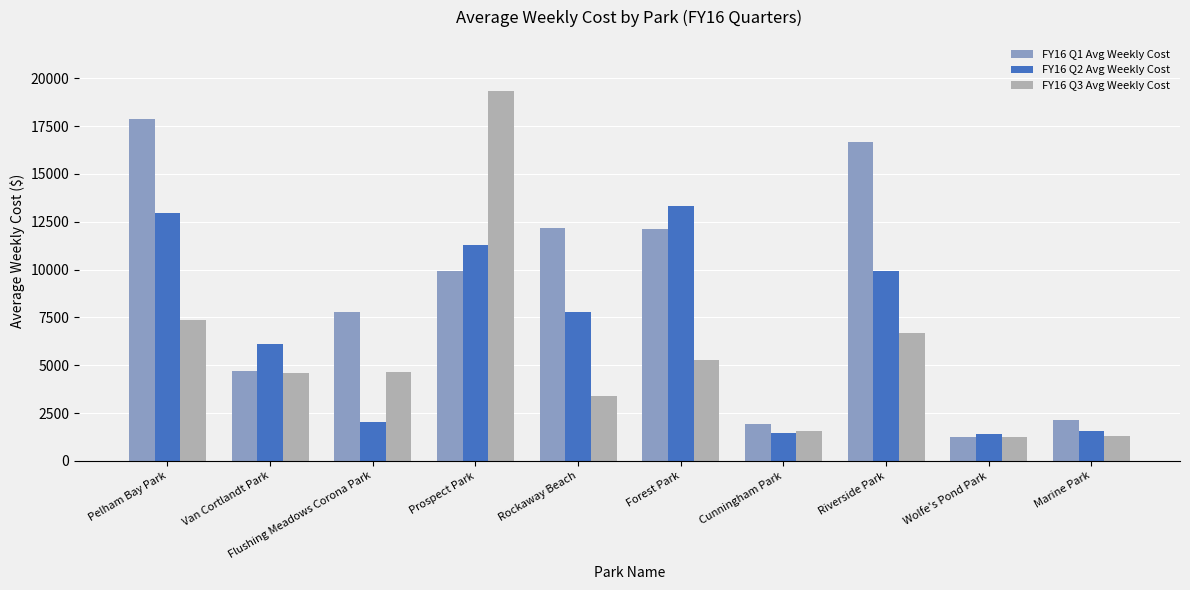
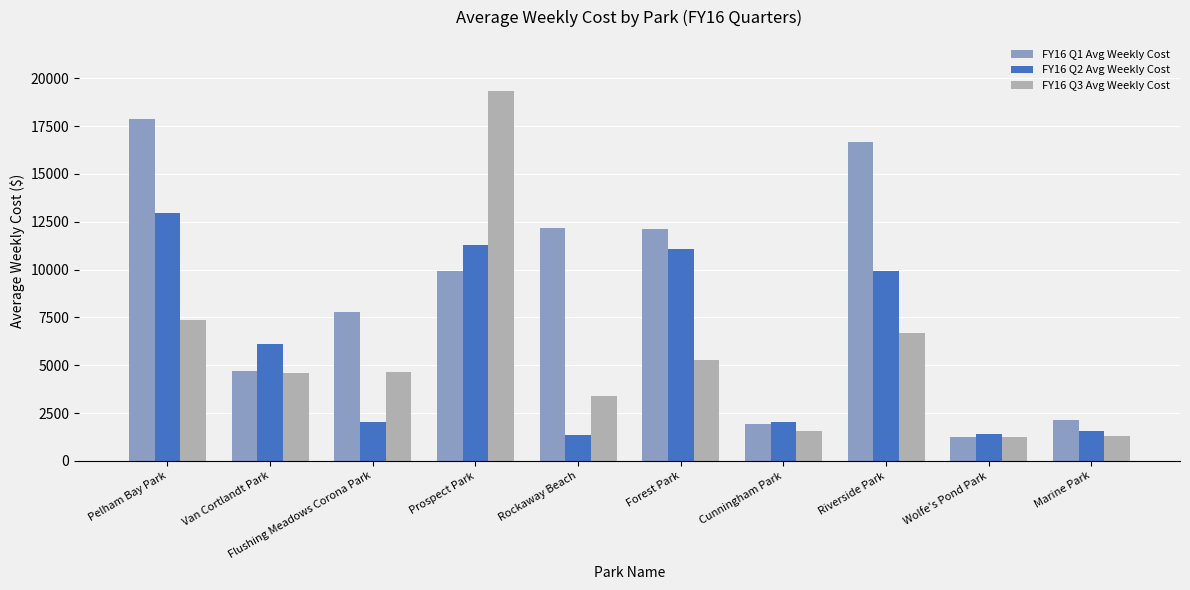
FY16 Q2 Avg Weekly Cost, Rockaway Beach: 7800 -> 1400
FY16 Q2 Avg Weekly Cost, Forest Park: 13300 -> 11100
FY16 Q2 Avg Weekly Cost, Cunningham Park: 1500 -> 2100
